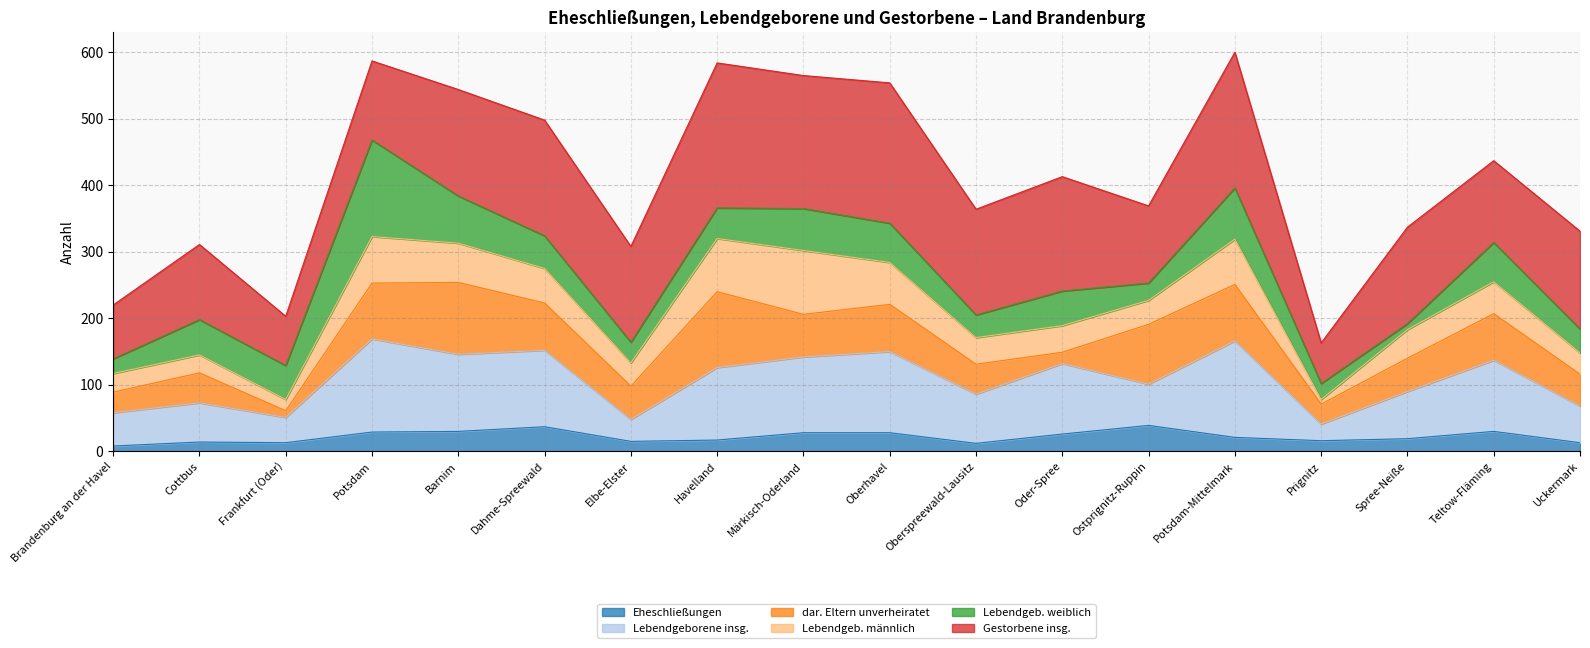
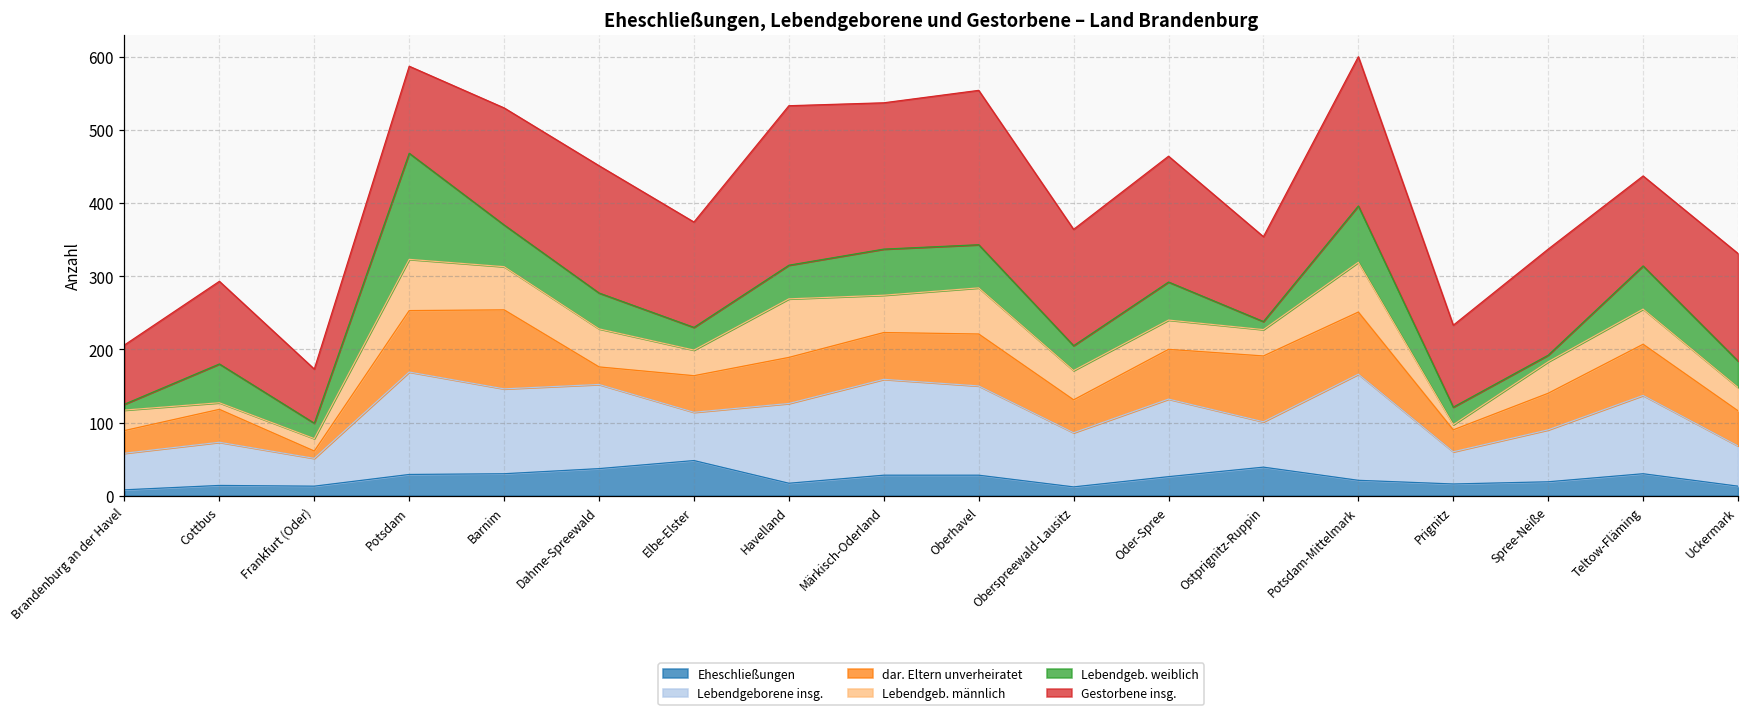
Lebendgeb. weiblich, Brandenburg an der Havel: 20 -> 10
Lebendgeb. männlich, Cottbus: 30 -> 10
Lebendgeb. weiblich, Frankfurt (Oder): 50 -> 20
Lebendgeb. weiblich, Barnim: 70 -> 60
dar. Eltern unverheiratet, Dahme-Spreewald: 70 -> 20
Eheschließungen, Elbe-Elster: 20 -> 50
Lebendgeborene insg., Elbe-Elster: 30 -> 70
dar. Eltern unverheiratet, Havelland: 110 -> 60
Lebendgeborene insg., Märkisch-Oderland: 110 -> 130
Lebendgeb. männlich, Märkisch-Oderland: 100 -> 50
dar. Eltern unverheiratet, Oder-Spree: 20 -> 70
Lebendgeb. weiblich, Ostprignitz-Ruppin: 30 -> 10
Lebendgeborene insg., Prignitz: 30 -> 40
Gestorbene insg., Prignitz: 60 -> 110
